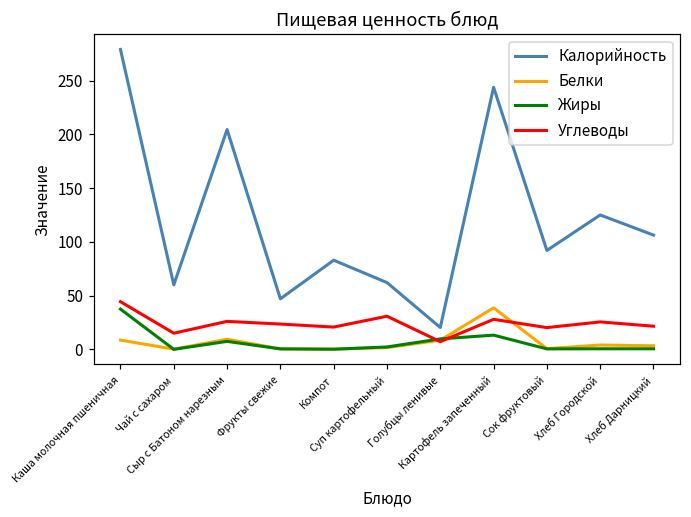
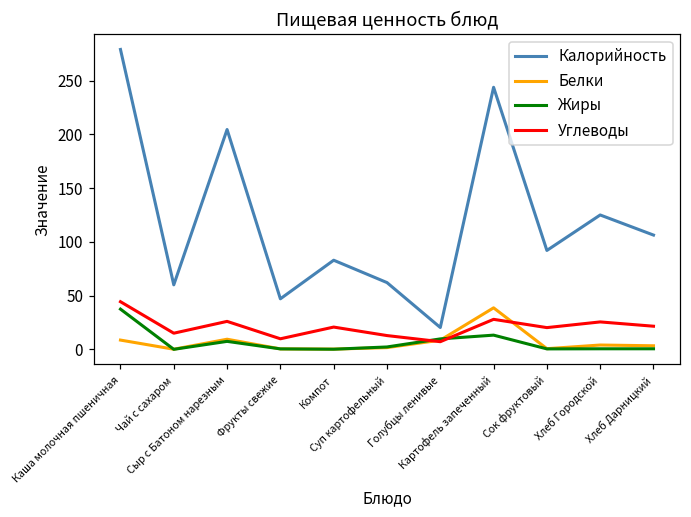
Углеводы, Фрукты свежие: 20 -> 10
Углеводы, Суп картофельный: 30 -> 10
